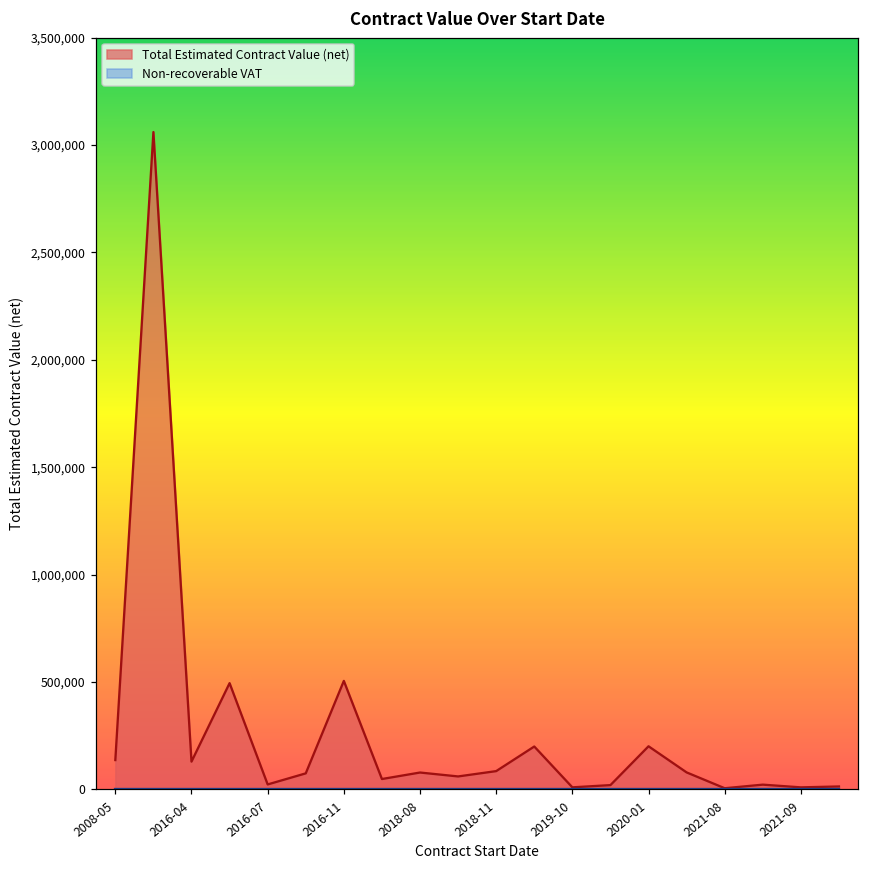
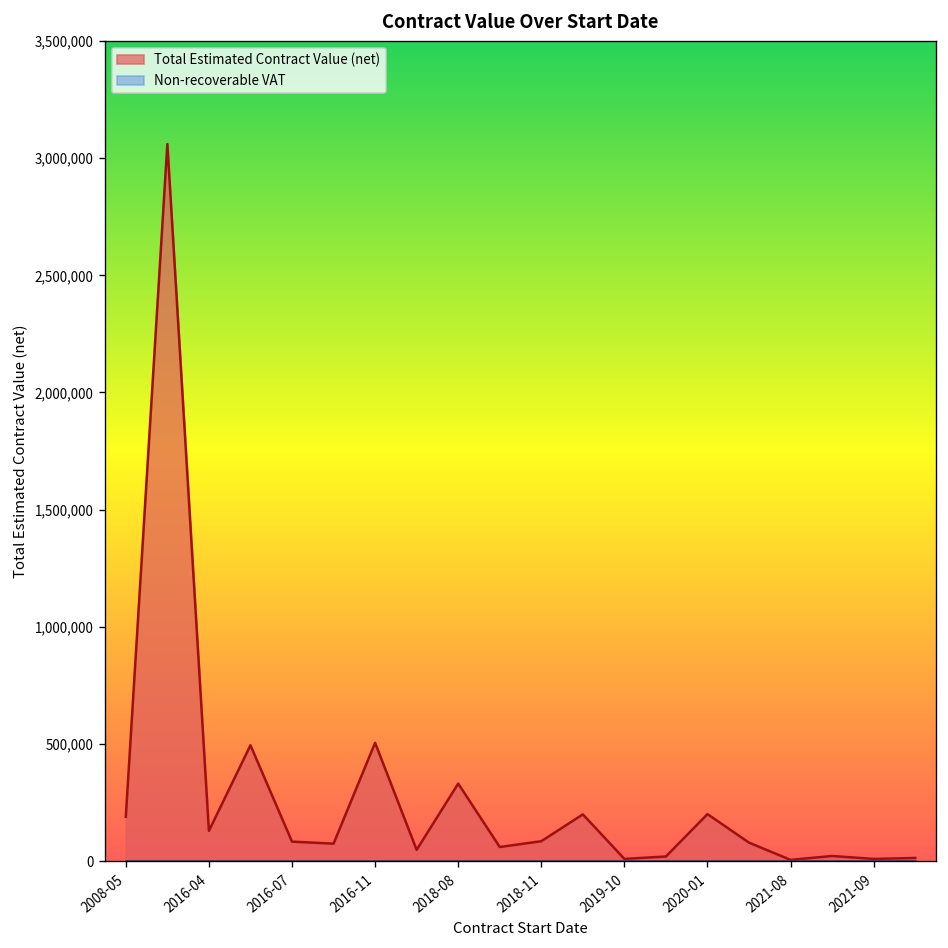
Total Estimated Contract Value (net), 2008-05: 140,000 -> 190,000
Total Estimated Contract Value (net), 2016-07: 20,000 -> 80,000
Total Estimated Contract Value (net), 2018-08: 80,000 -> 330,000
